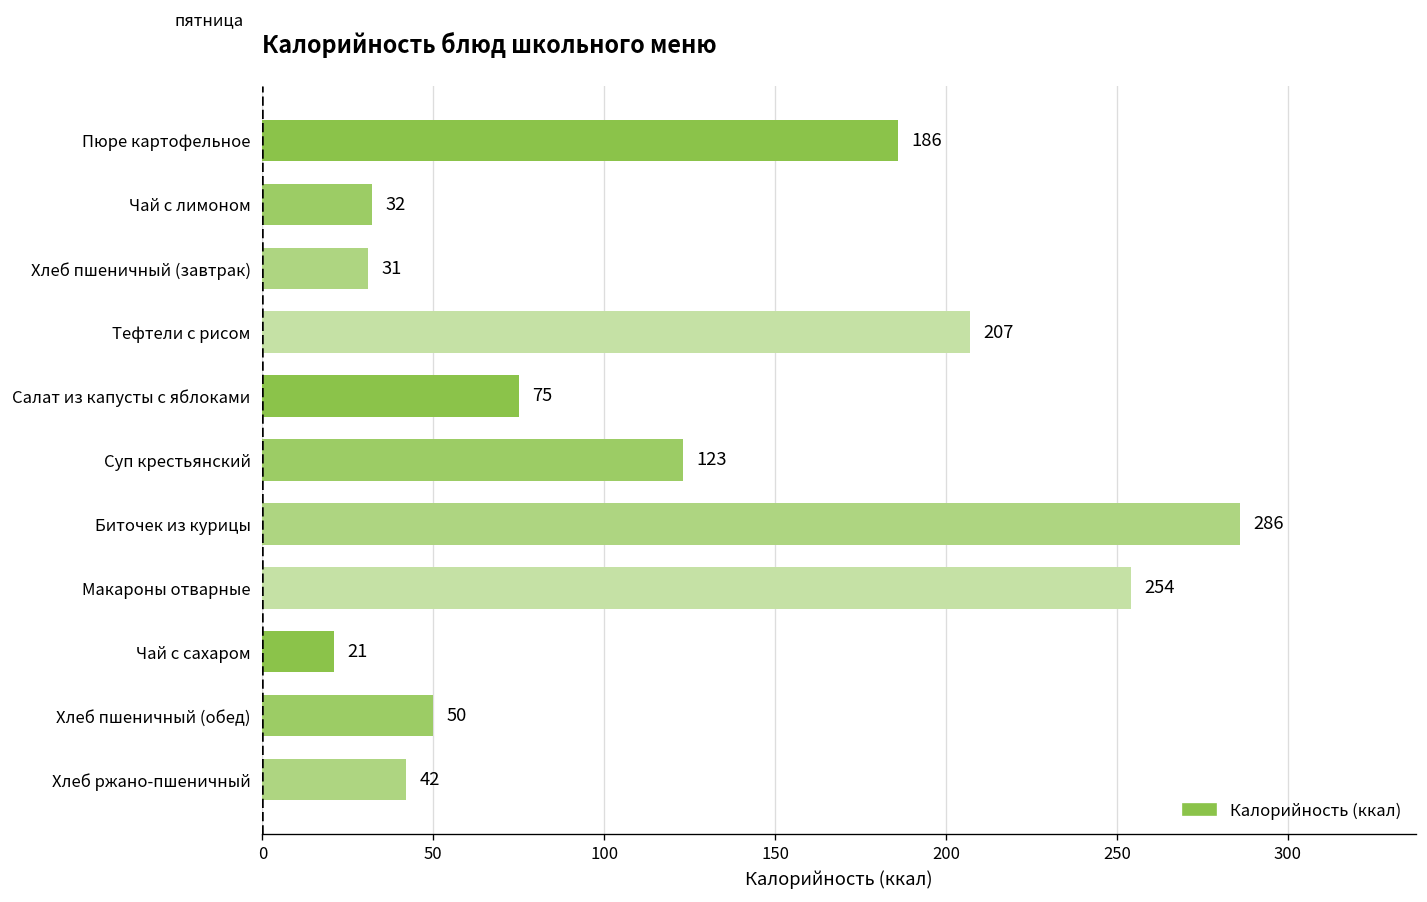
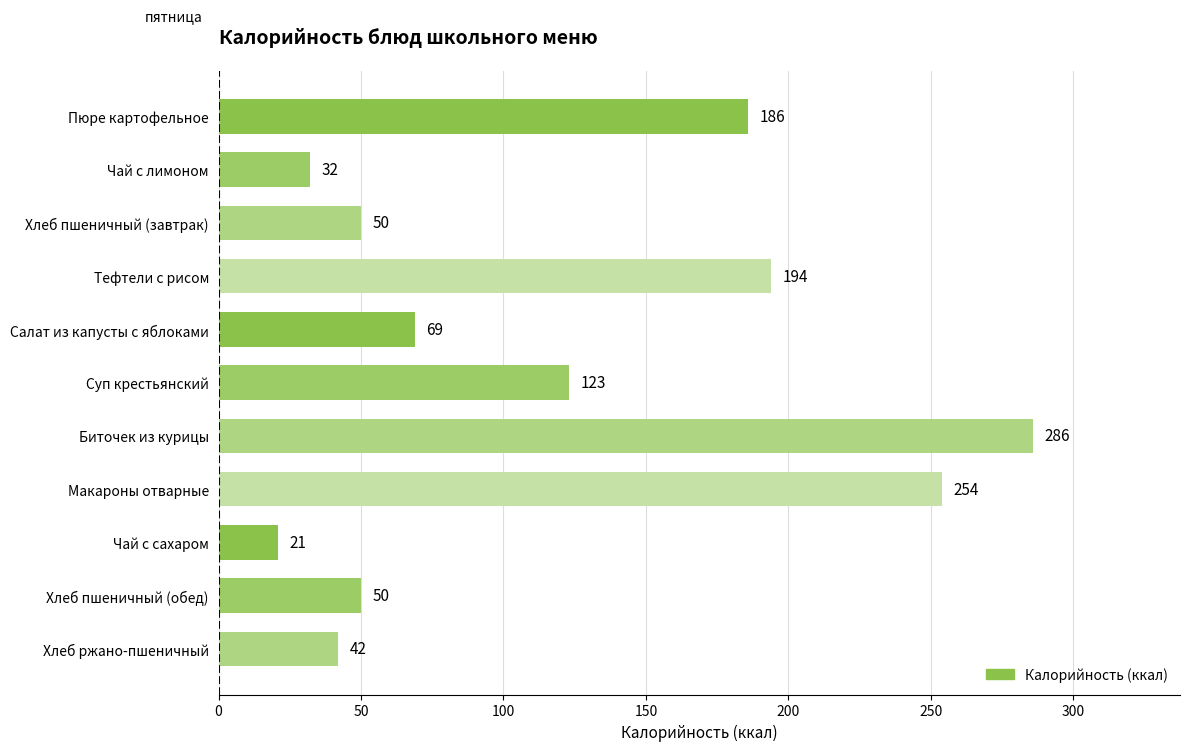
Хлеб пшеничный (завтрак): 31 -> 50
Тефтели с рисом: 207 -> 194
Салат из капусты с яблоками: 75 -> 69
